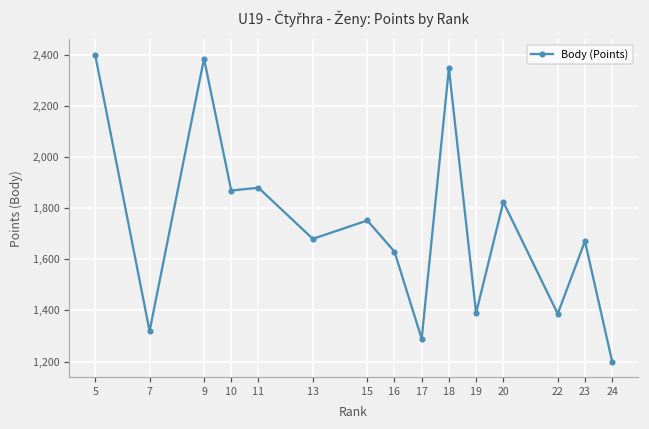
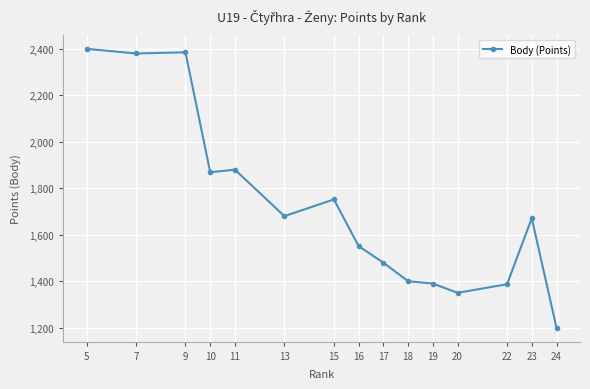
7: 1,320 -> 2,380
16: 1,630 -> 1,550
17: 1,290 -> 1,480
18: 2,350 -> 1,400
20: 1,820 -> 1,350
